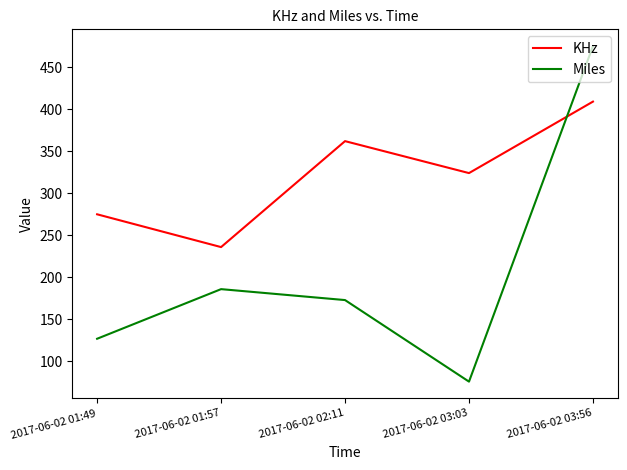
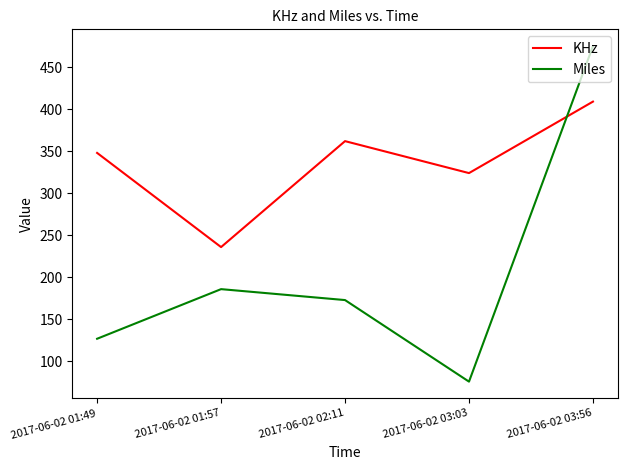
KHz, 2017-06-02 01:49: 280 -> 350
